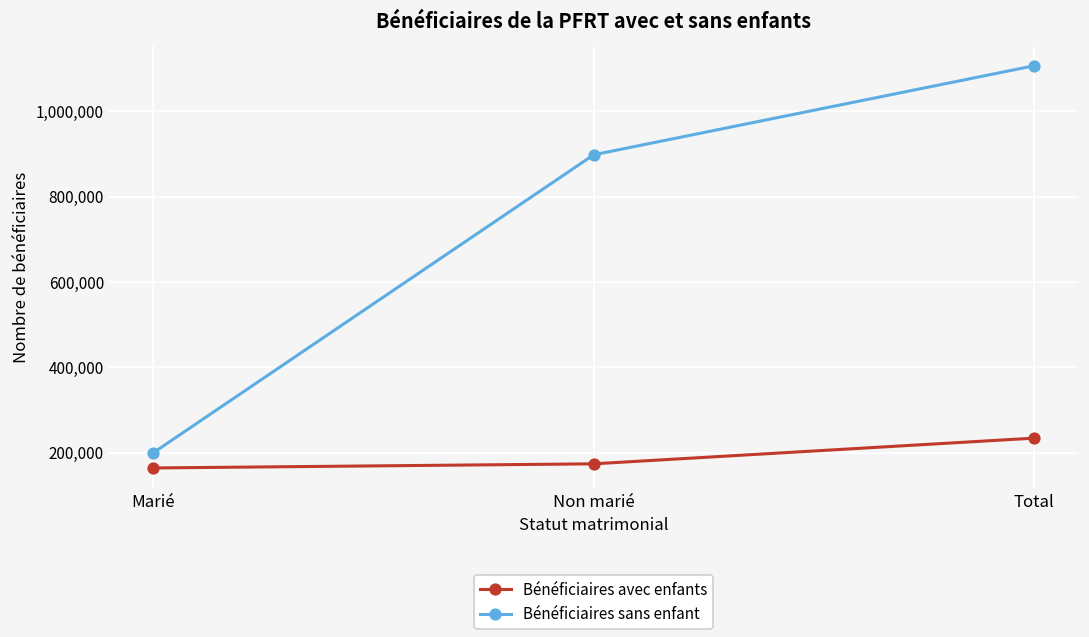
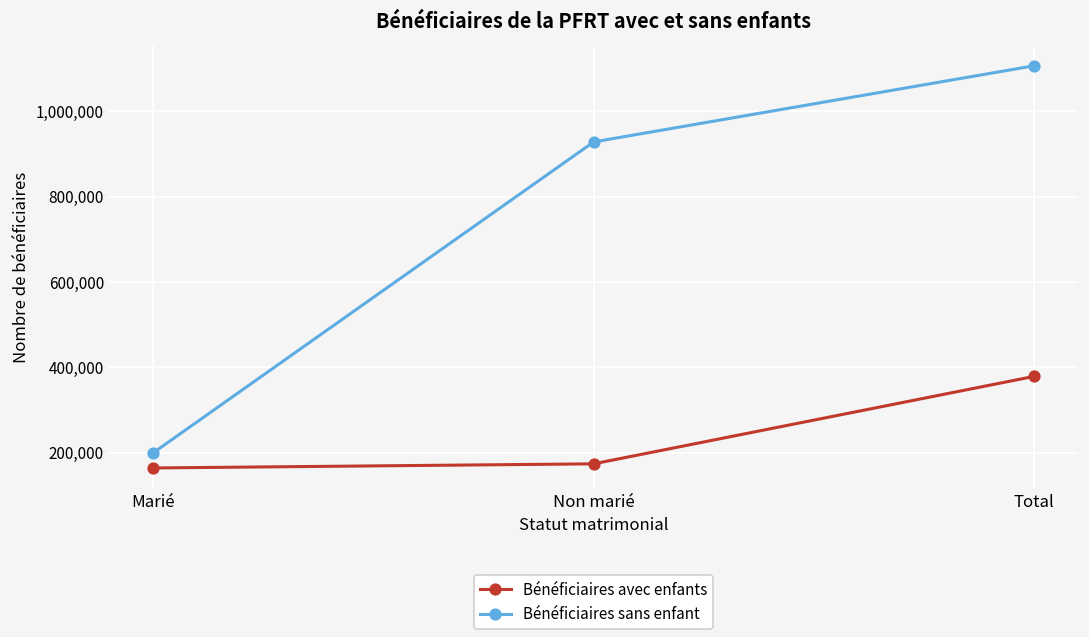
Bénéficiaires sans enfant, Non marié: 900,000 -> 930,000
Bénéficiaires avec enfants, Total: 230,000 -> 380,000
